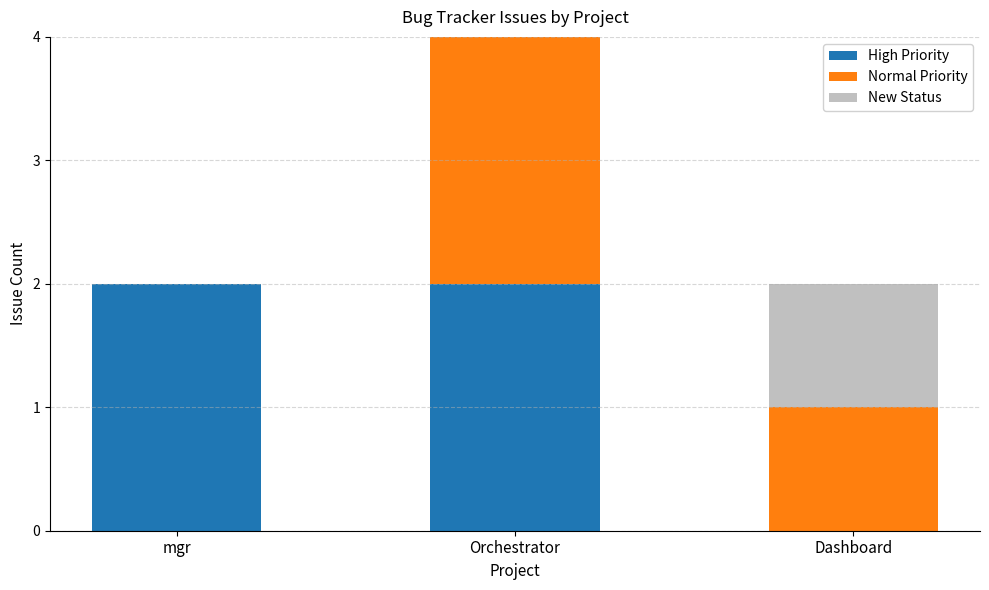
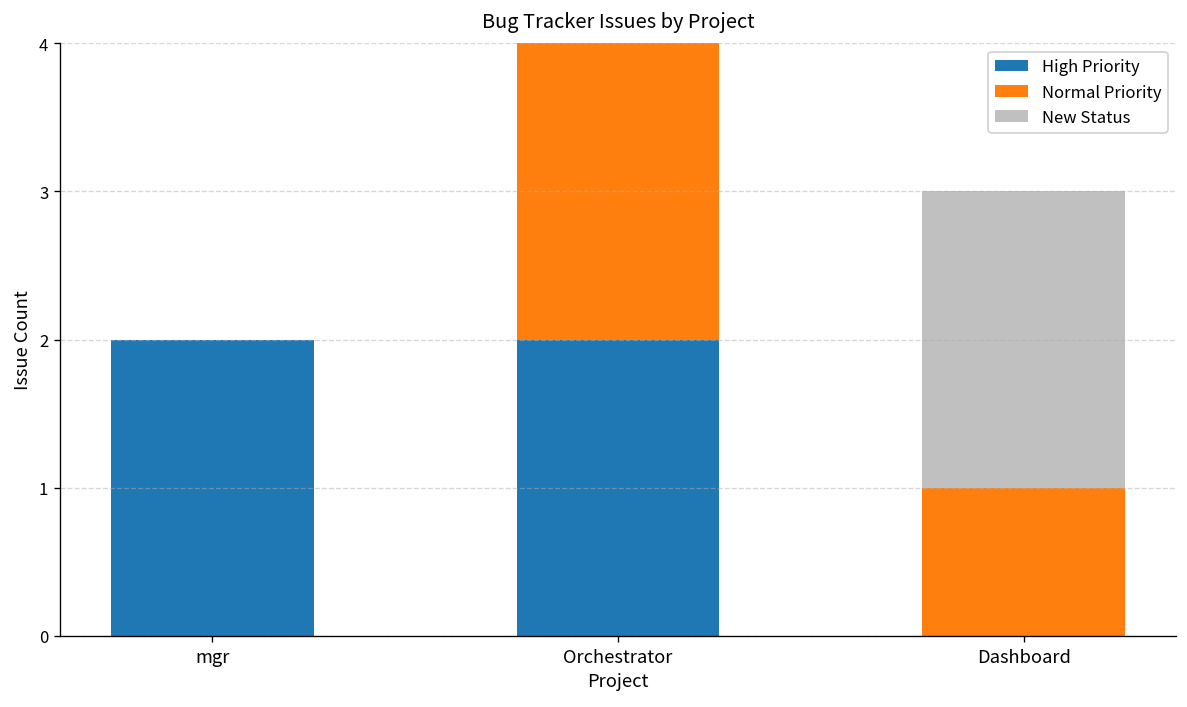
New Status, Dashboard: 1 -> 2
